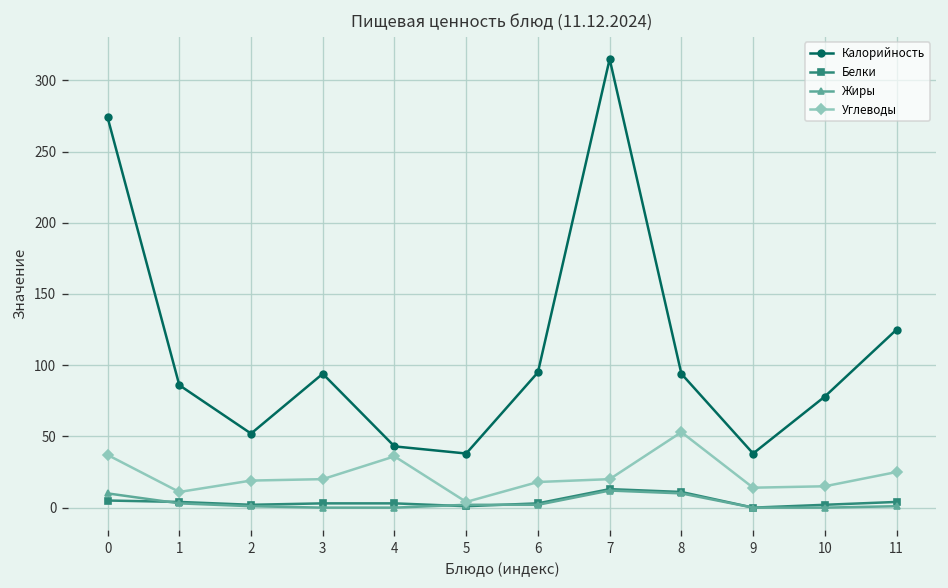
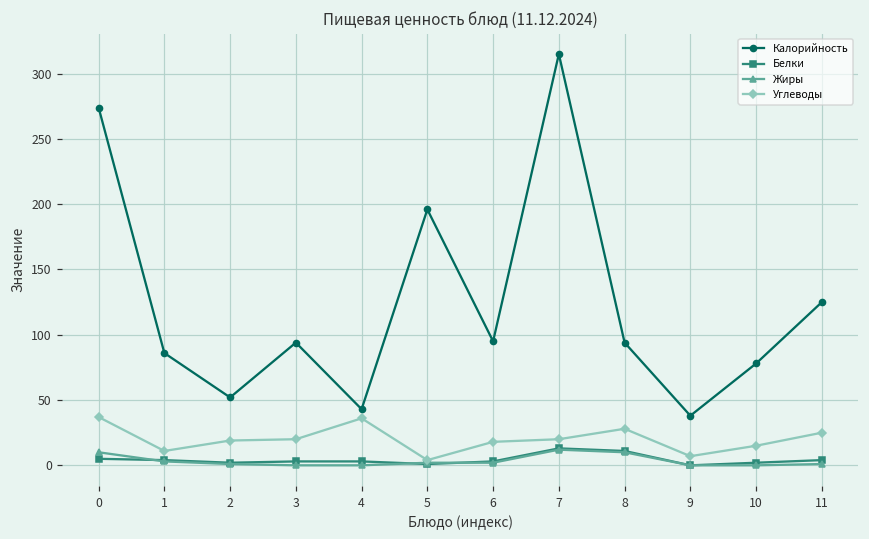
Калорийность, 5: 38 -> 196
Углеводы, 8: 53 -> 28
Углеводы, 9: 14 -> 7
